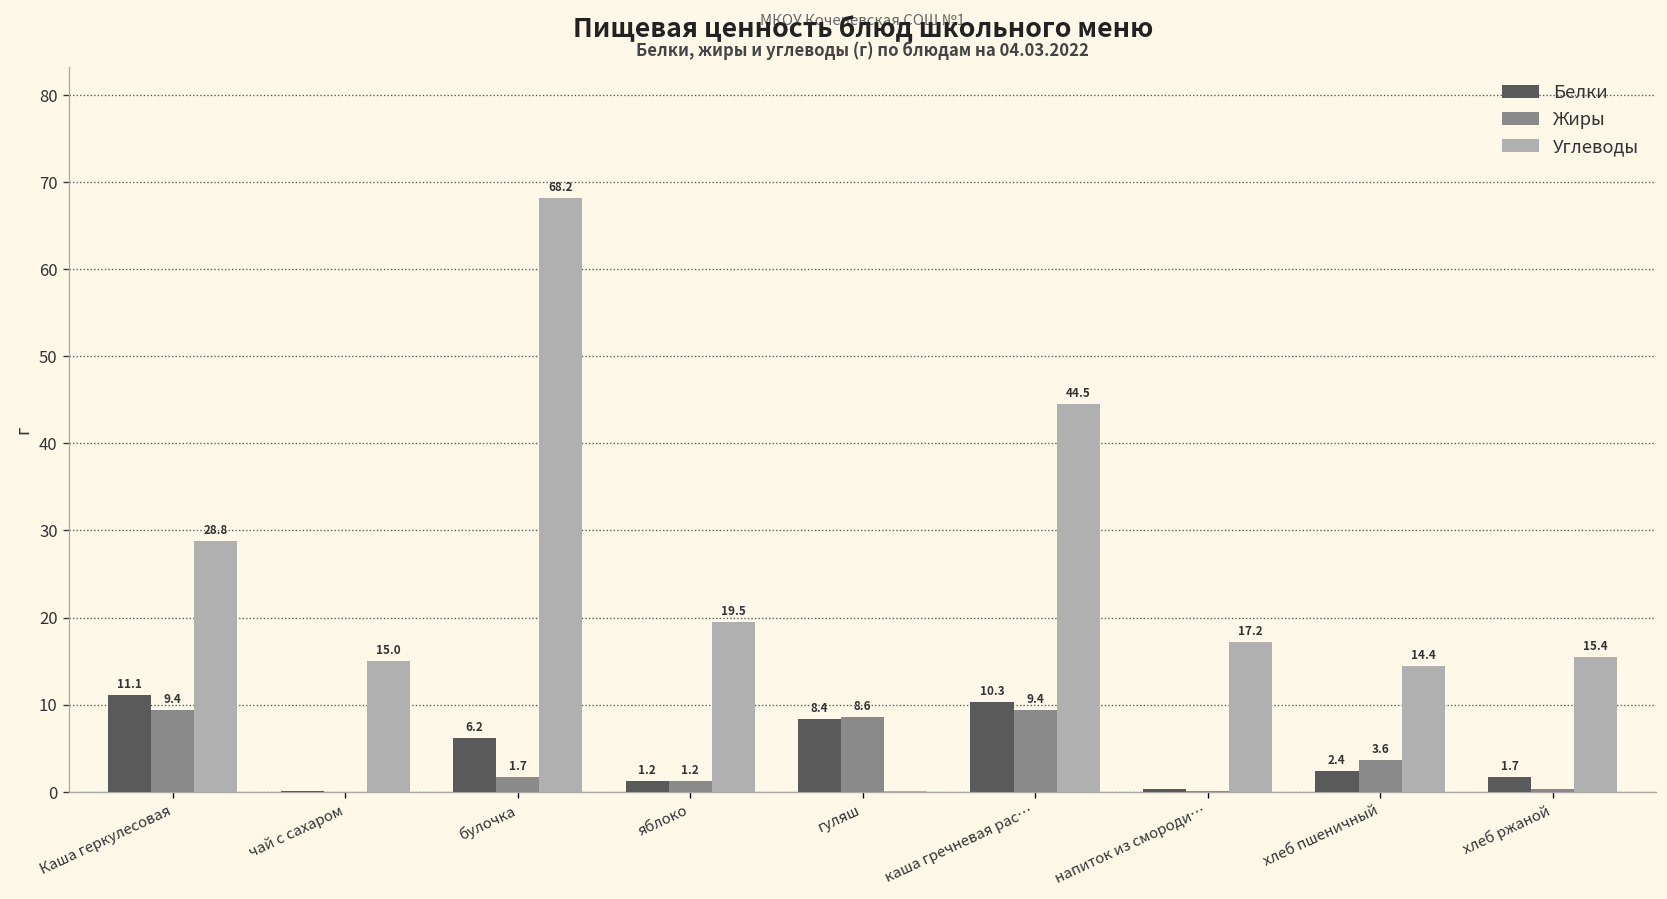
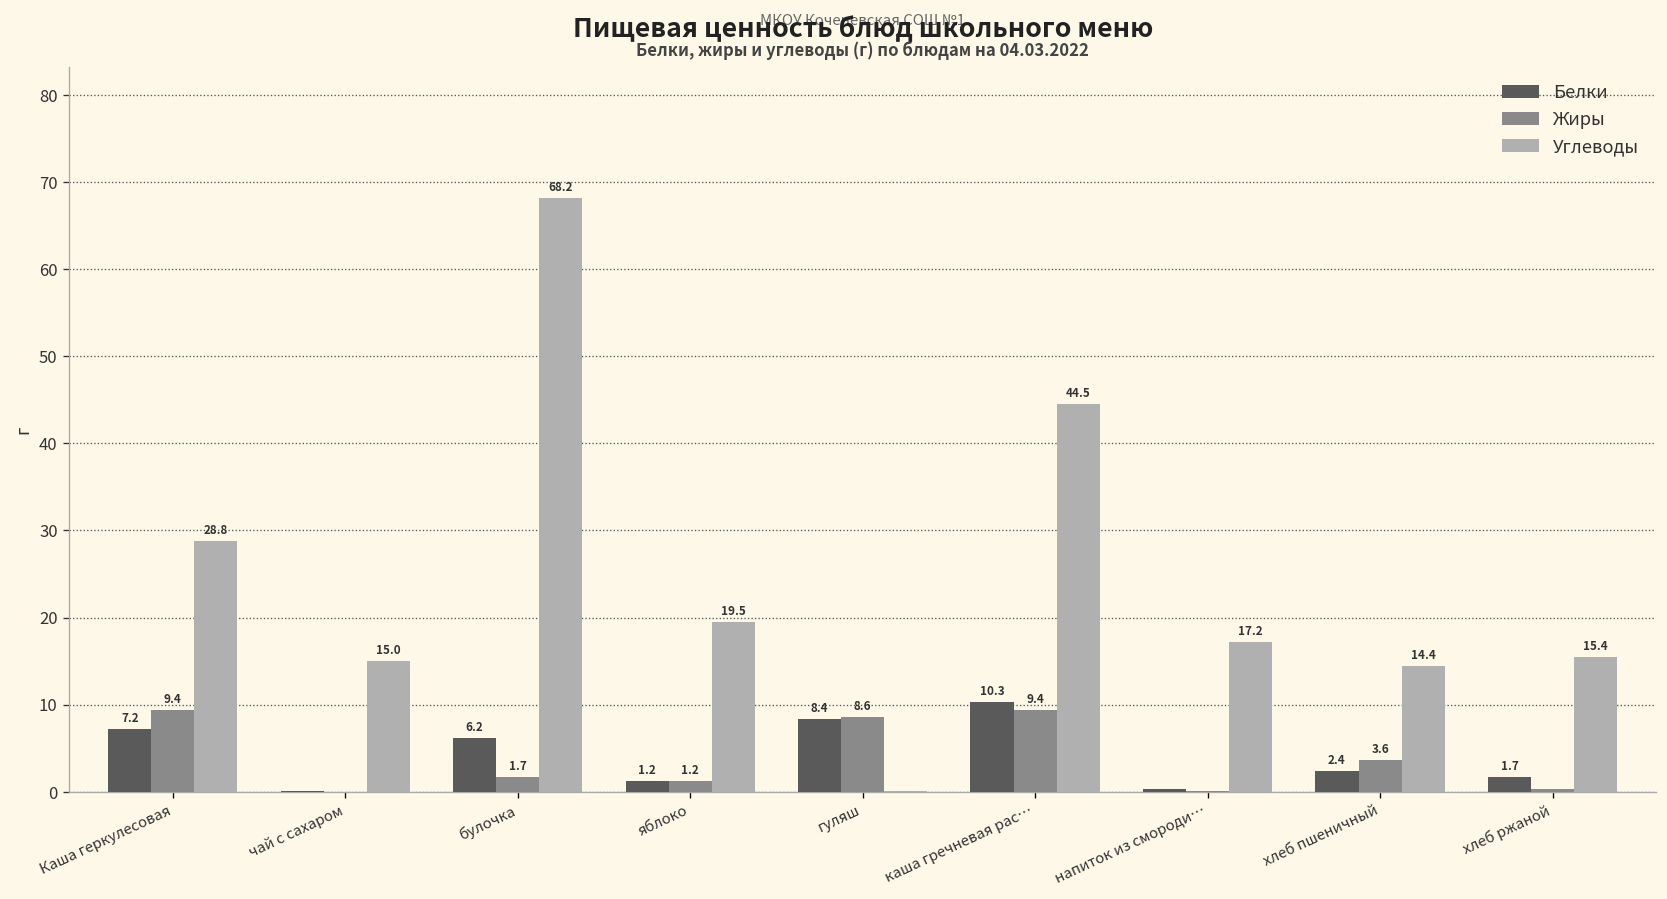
Белки, Каша геркулесовая: 11.1 -> 7.2
